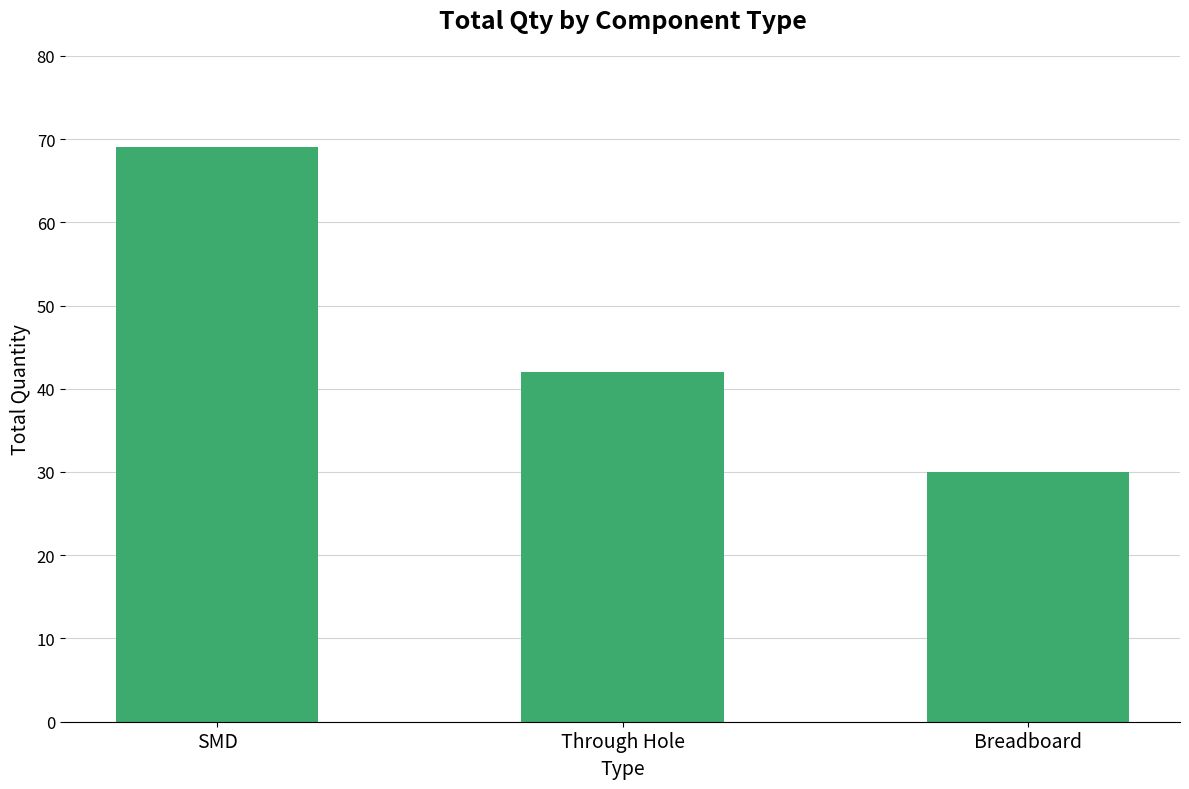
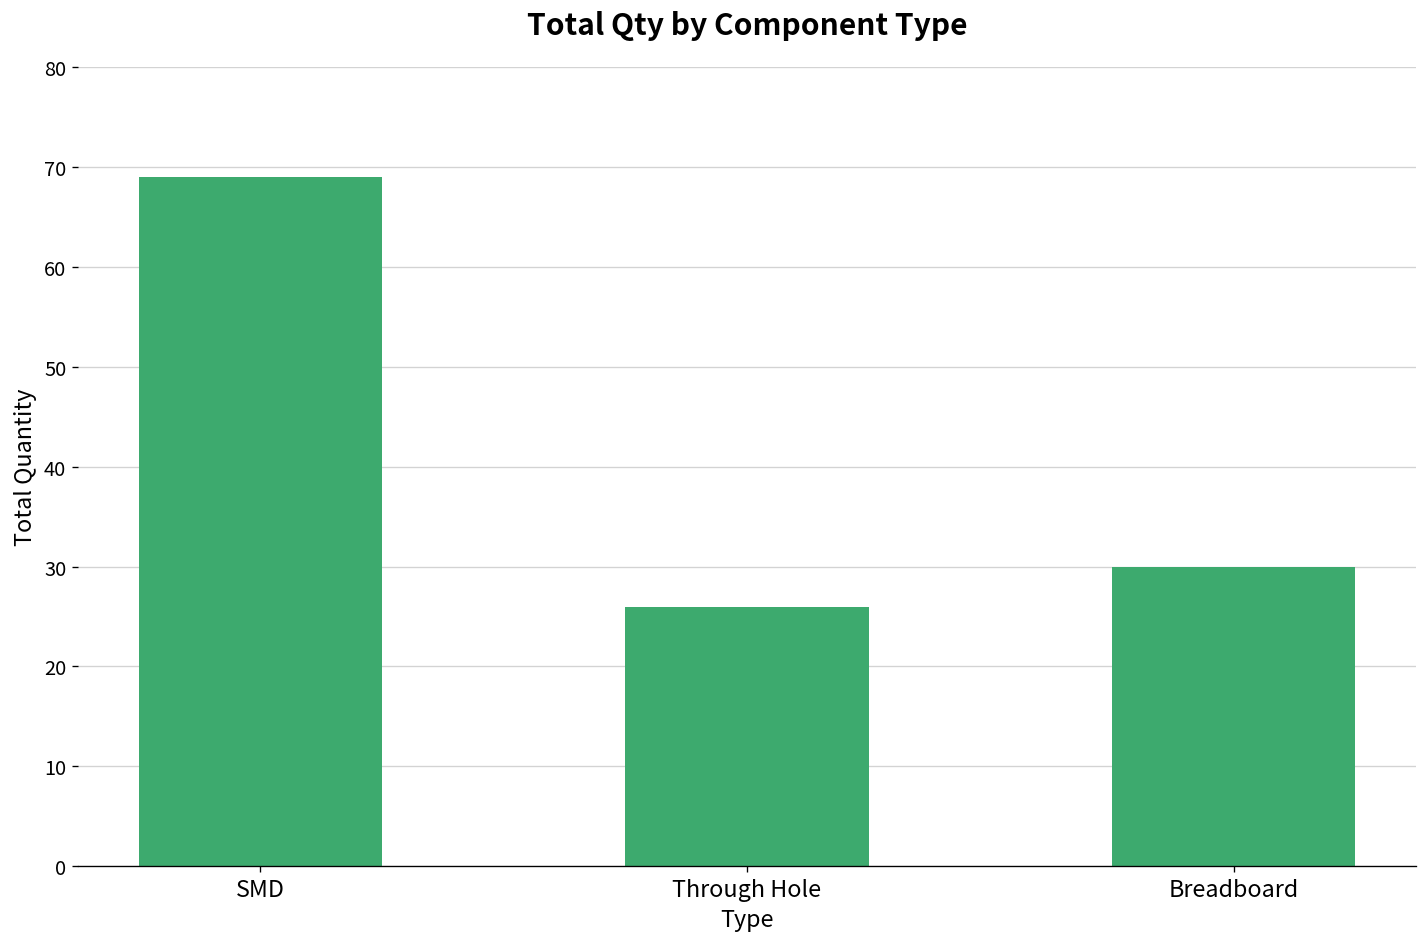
Through Hole: 42 -> 26
